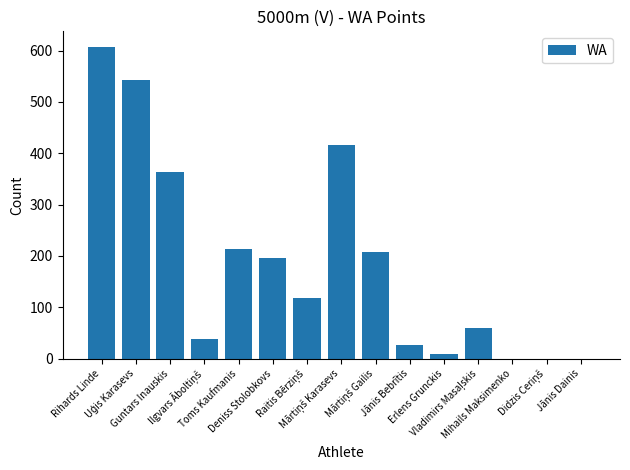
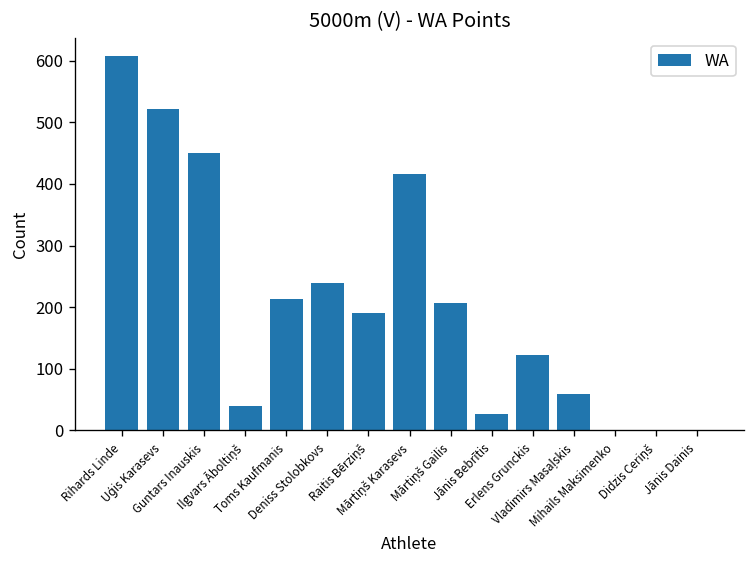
Uģis Karasevs: 540 -> 520
Guntars Inauskis: 360 -> 450
Deniss Stolobkovs: 200 -> 240
Raitis Bērziņš: 120 -> 190
Erlens Grunckis: 10 -> 120
